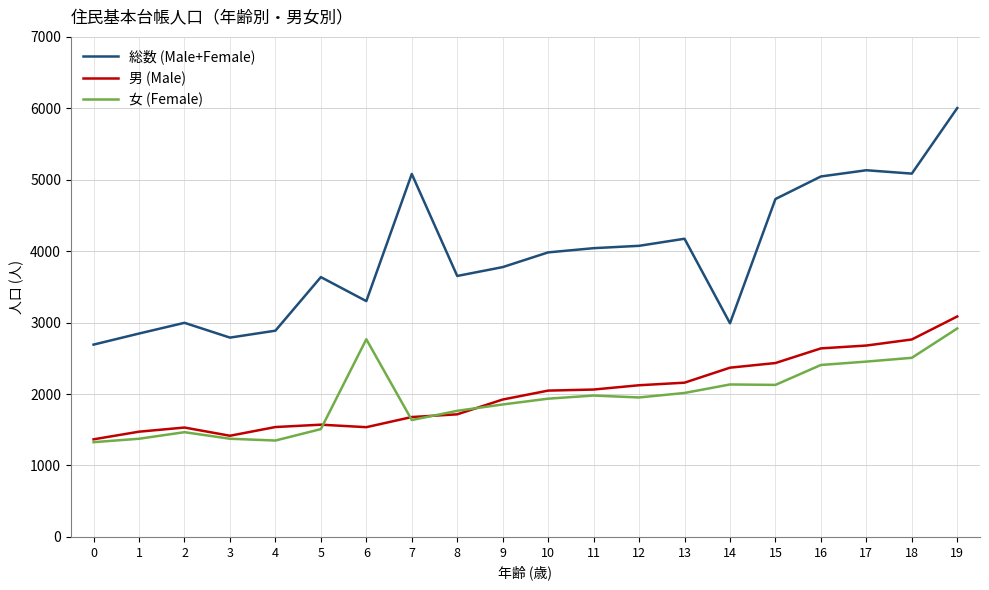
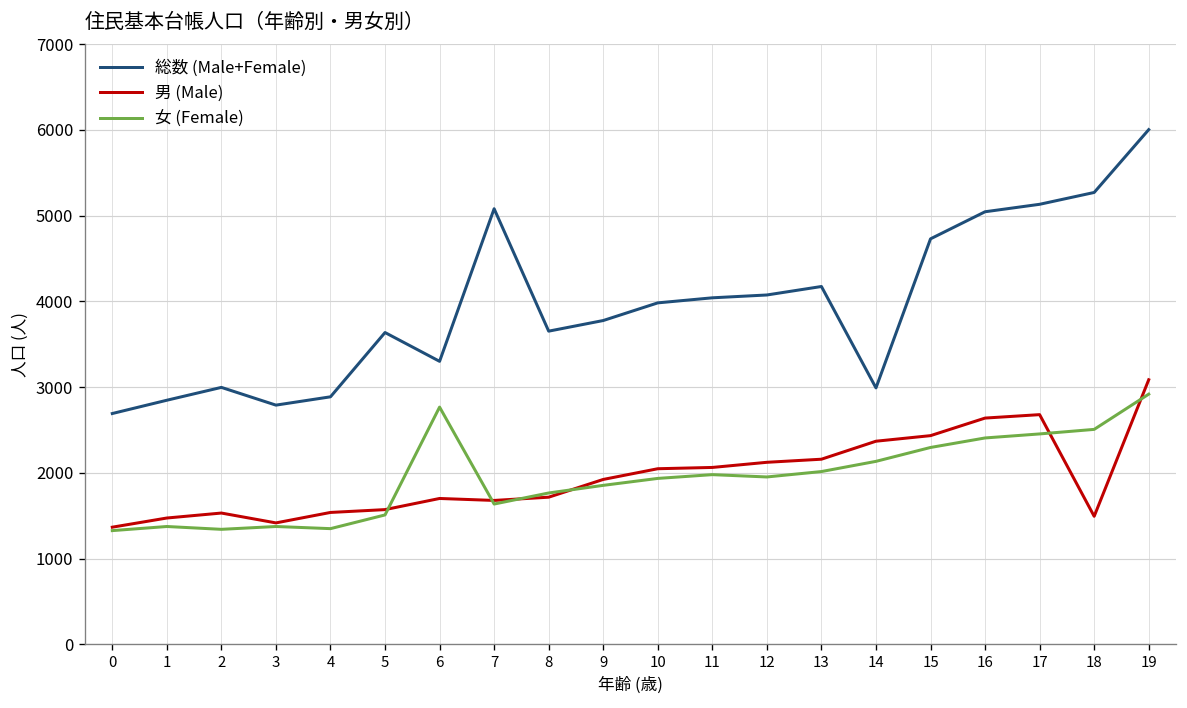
女 (Female), 2: 1500 -> 1300
男 (Male), 6: 1500 -> 1700
女 (Female), 15: 2100 -> 2300
総数 (Male+Female), 18: 5100 -> 5300
男 (Male), 18: 2800 -> 1500
